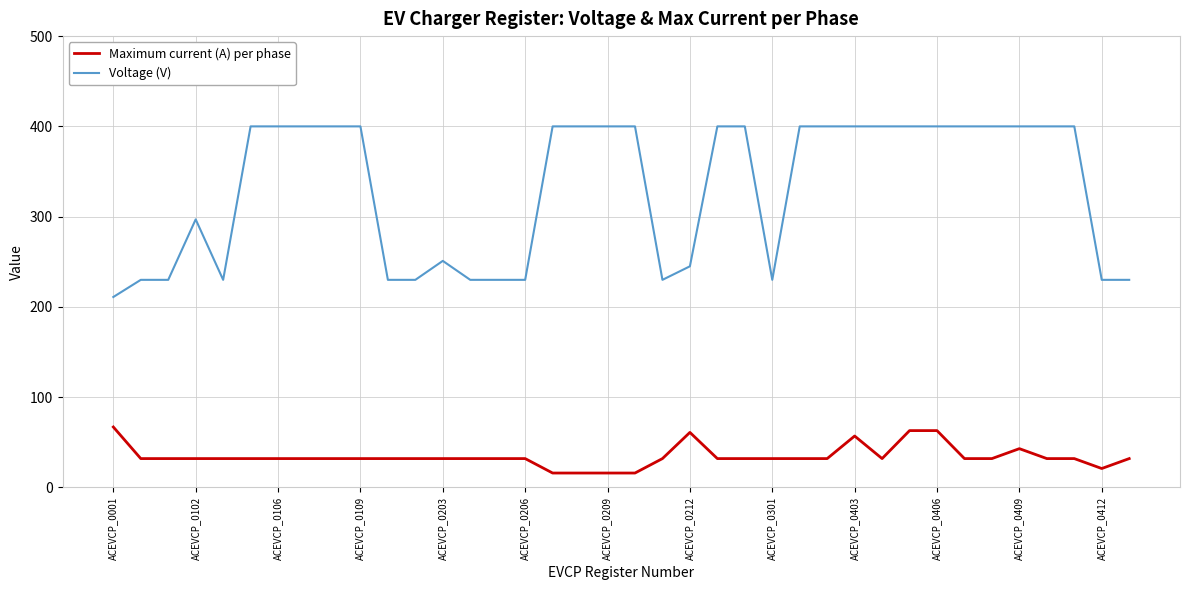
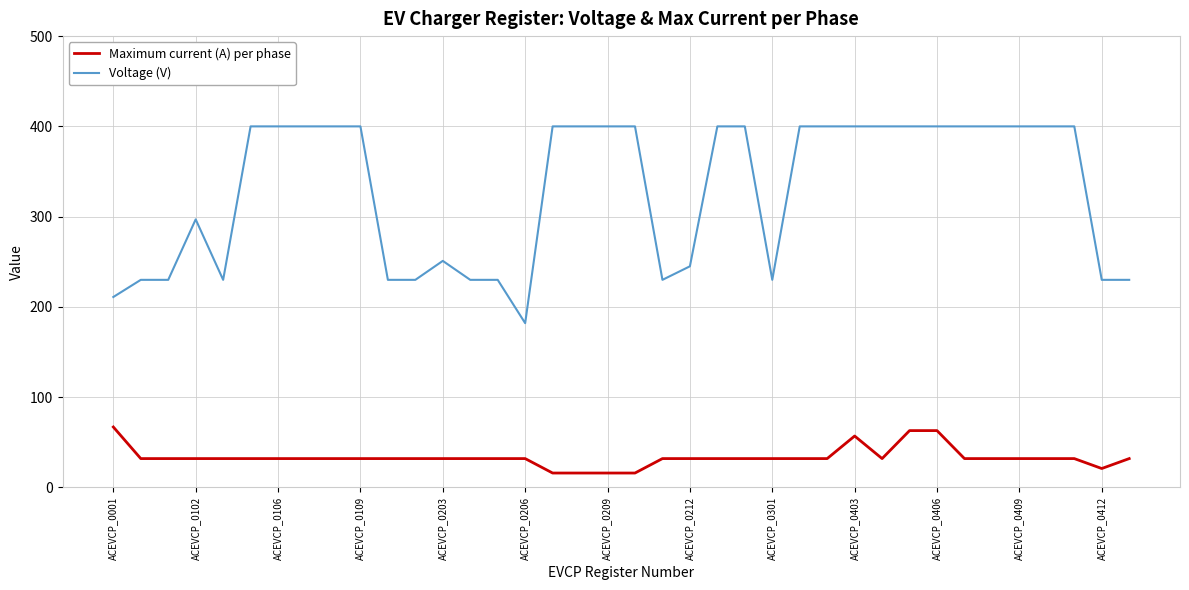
Voltage (V), ACEVCP_0206: 230 -> 180
Maximum current (A) per phase, ACEVCP_0212: 60 -> 30
Maximum current (A) per phase, ACEVCP_0409: 40 -> 30
